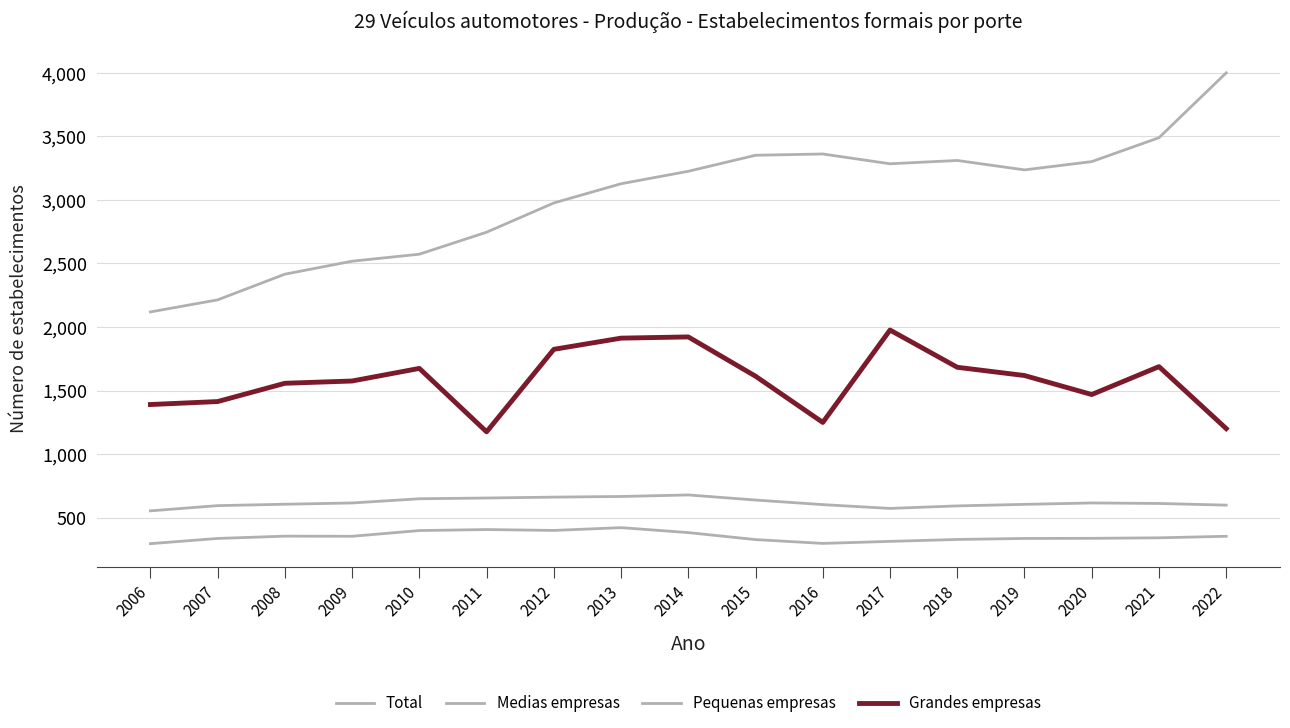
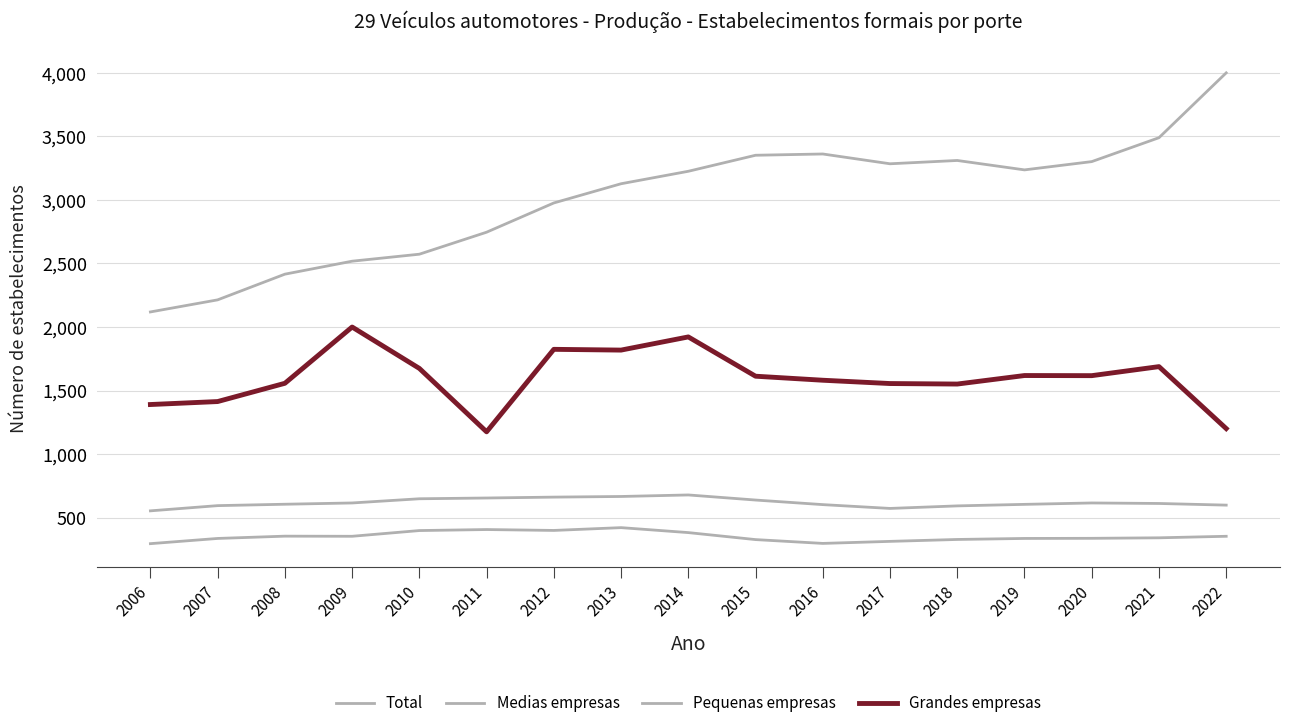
Grandes empresas, 2009: 1,580 -> 2,000
Grandes empresas, 2013: 1,910 -> 1,820
Grandes empresas, 2016: 1,250 -> 1,580
Grandes empresas, 2017: 1,980 -> 1,560
Grandes empresas, 2018: 1,680 -> 1,550
Grandes empresas, 2020: 1,470 -> 1,620
